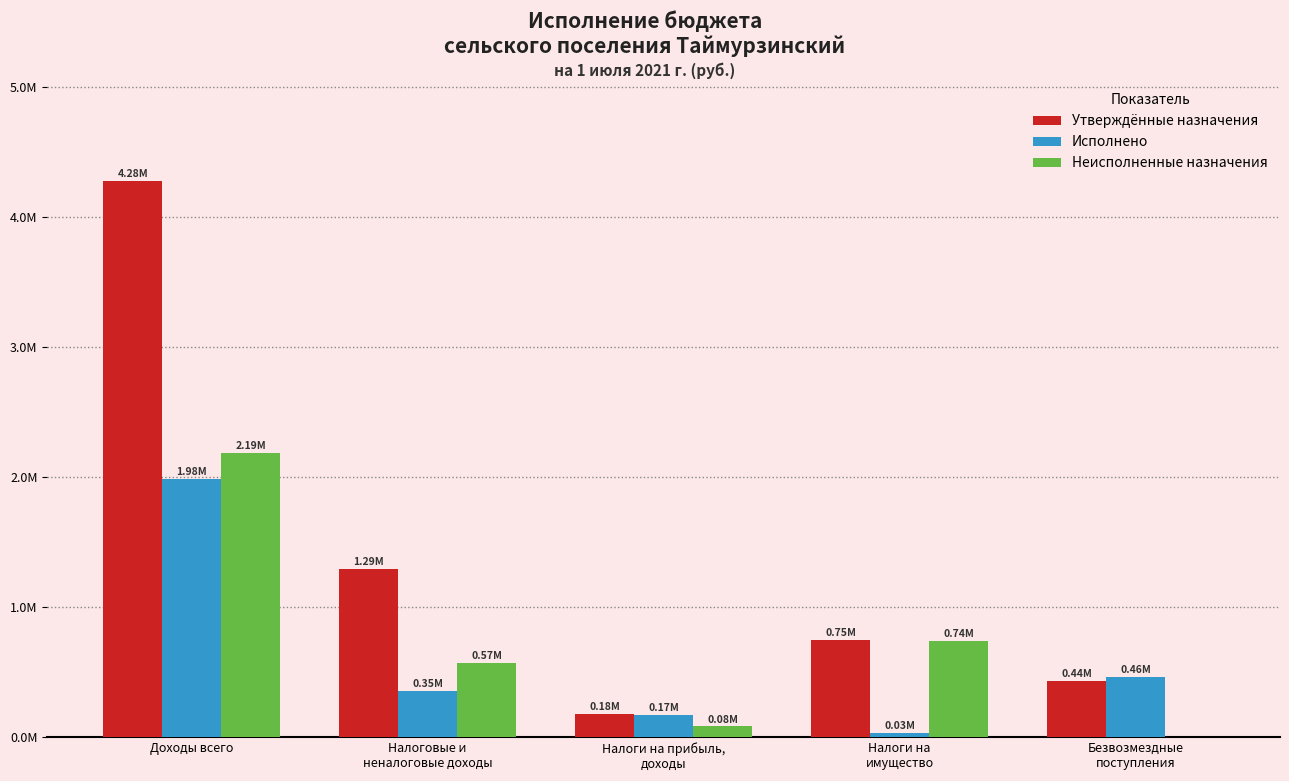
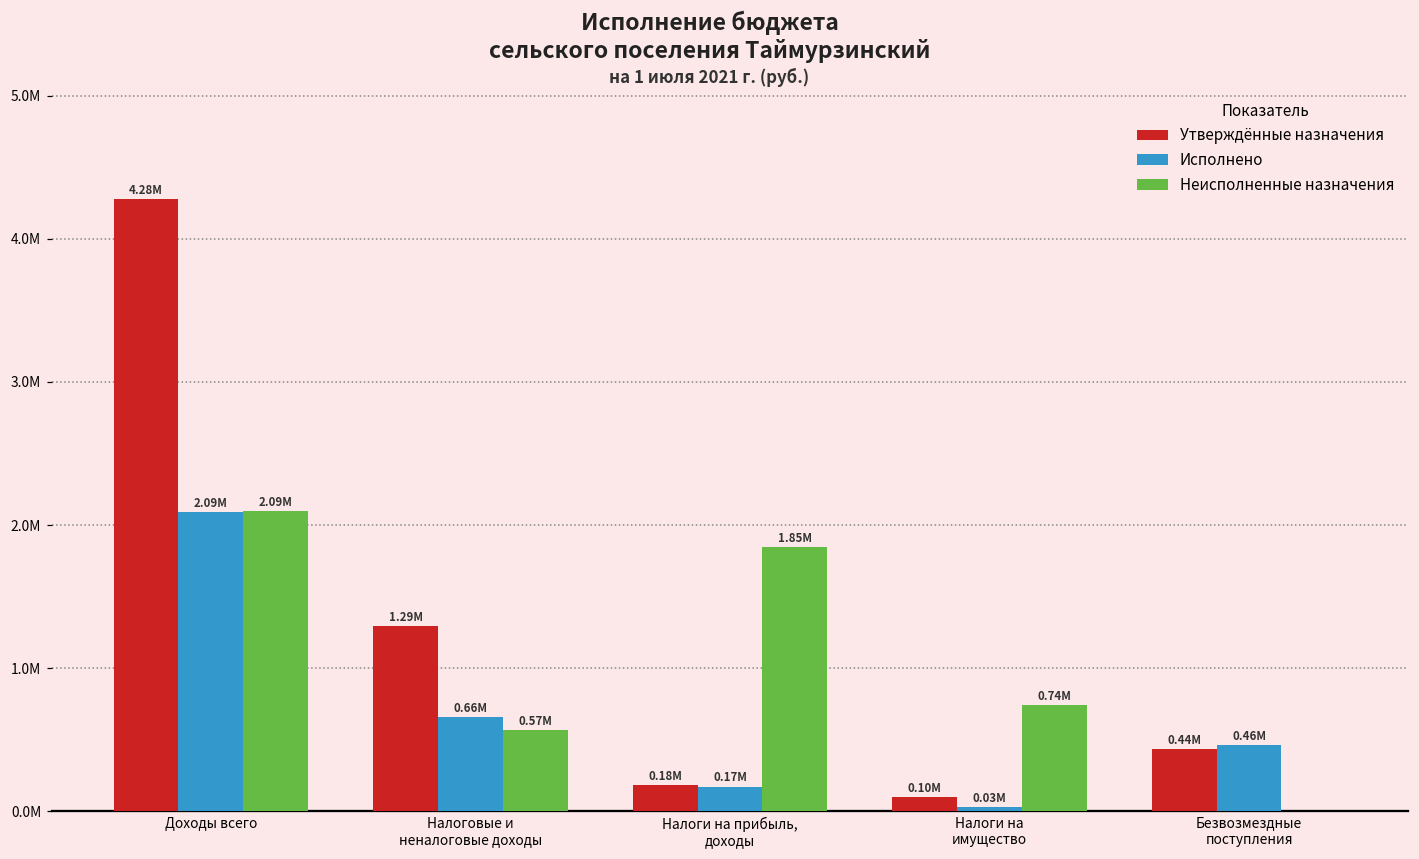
Исполнено, Доходы всего: 1.98M -> 2.09M
Неисполненные назначения, Доходы всего: 2.19M -> 2.09M
Исполнено, Налоговые и неналоговые доходы: 0.35M -> 0.66M
Неисполненные назначения, Налоги на прибыль, доходы: 0.08M -> 1.85M
Утверждённые назначения, Налоги на имущество: 0.75M -> 0.10M
